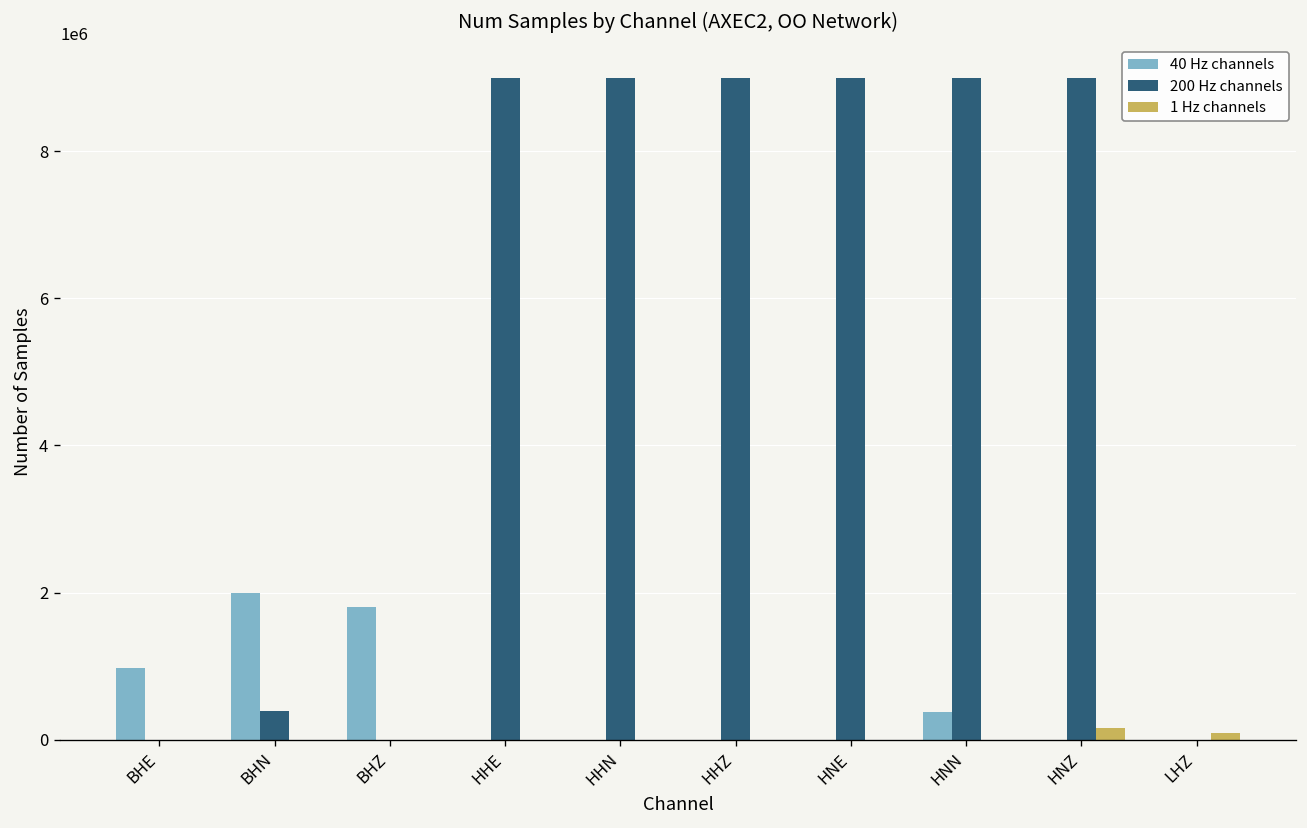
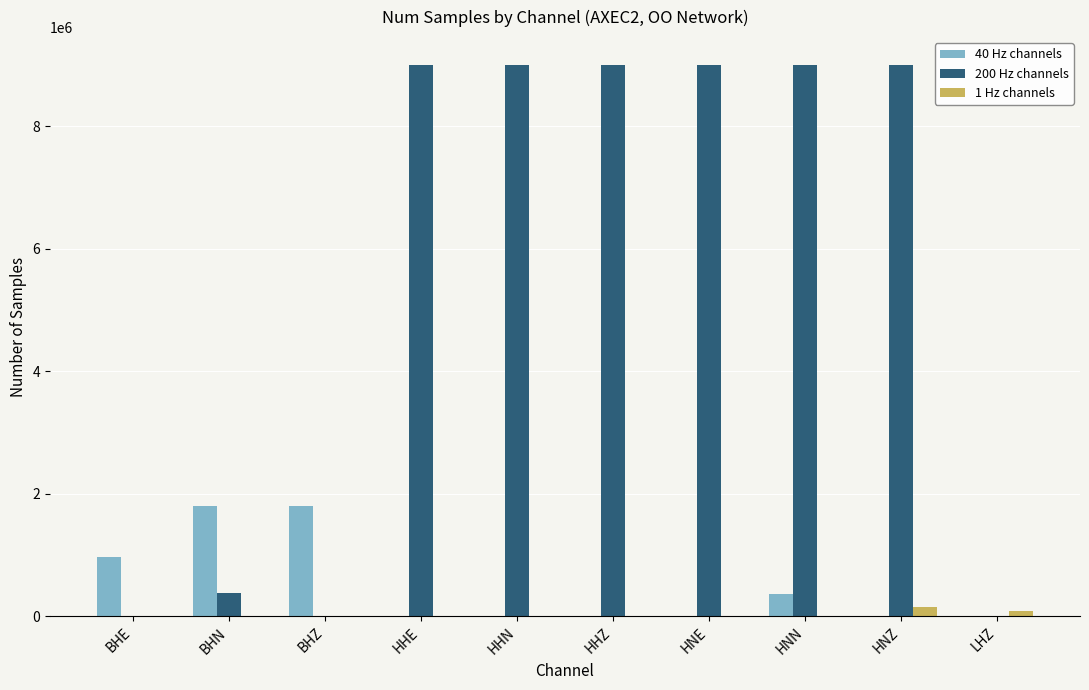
40 Hz channels, BHN: 2000000 -> 1800000
